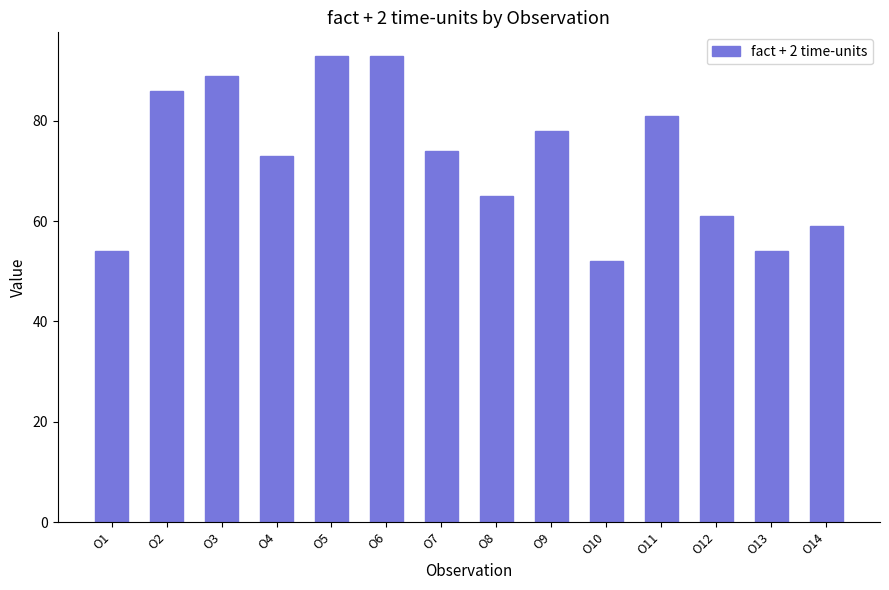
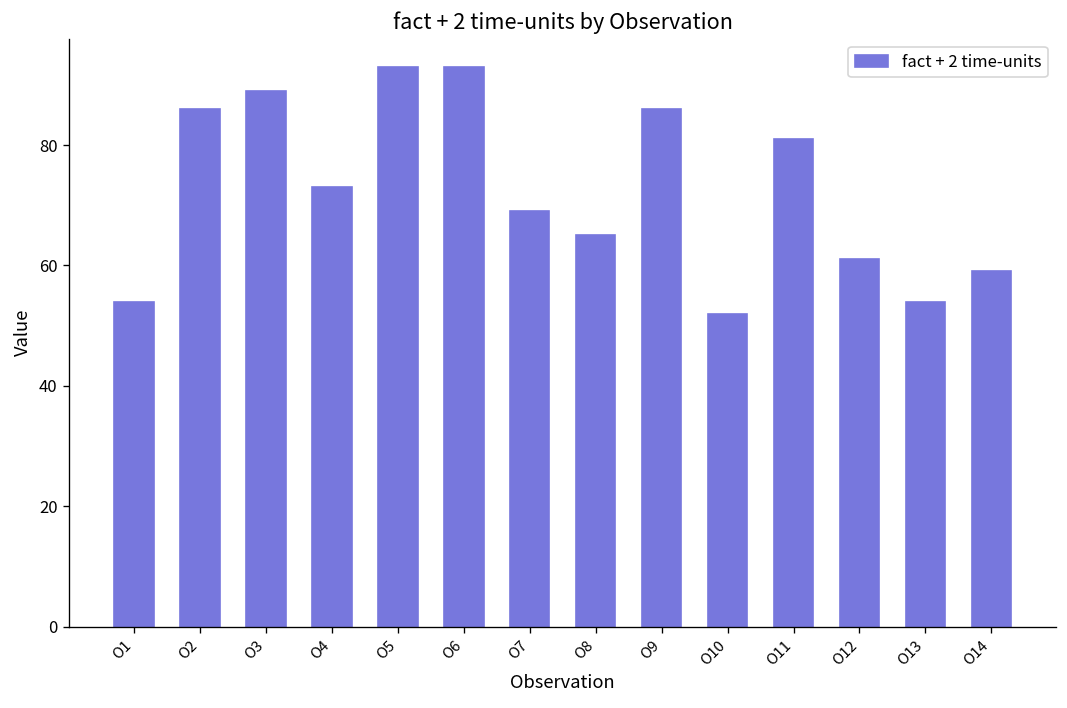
O7: 74 -> 69
O9: 78 -> 86
